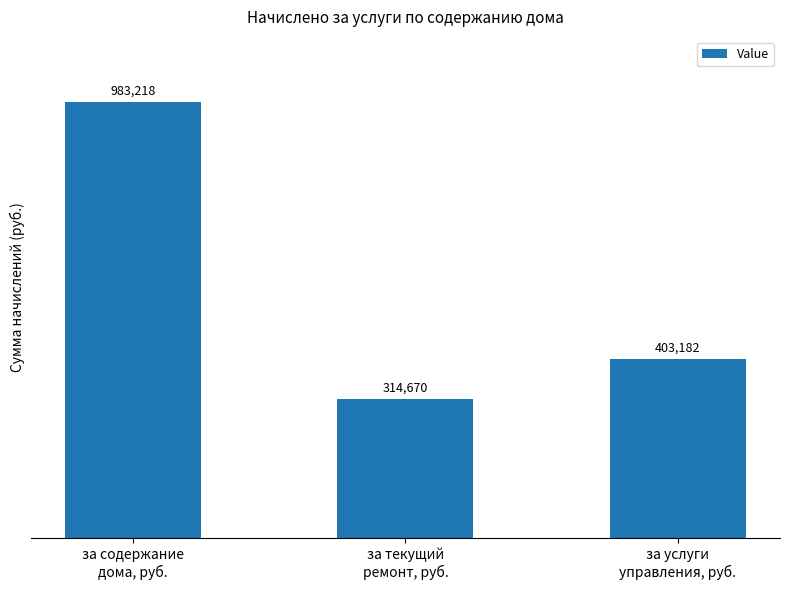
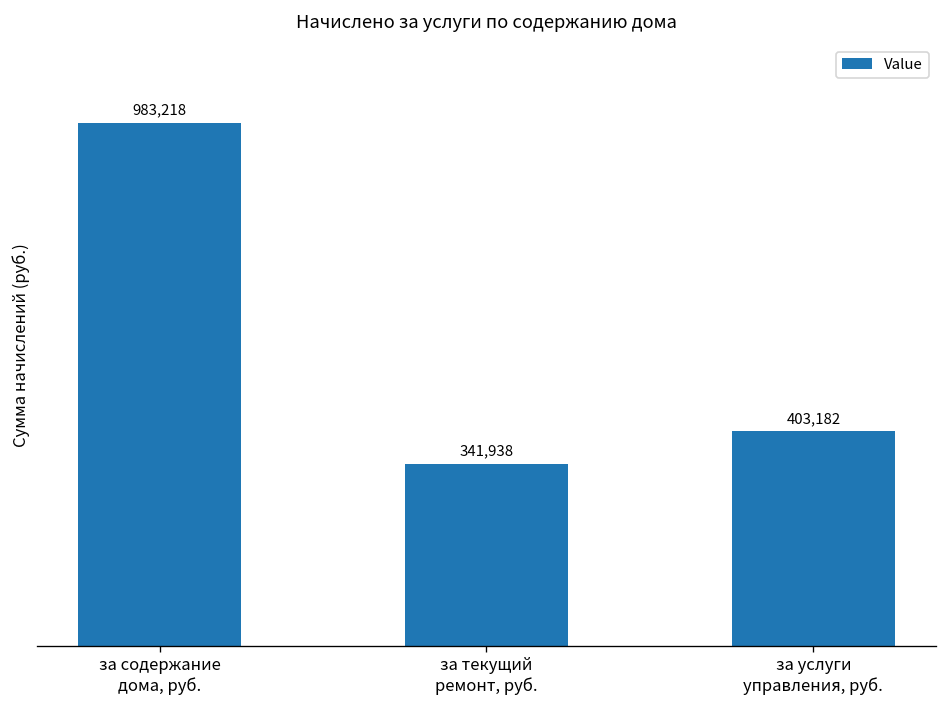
за текущий ремонт, руб.: 314,670 -> 341,938
